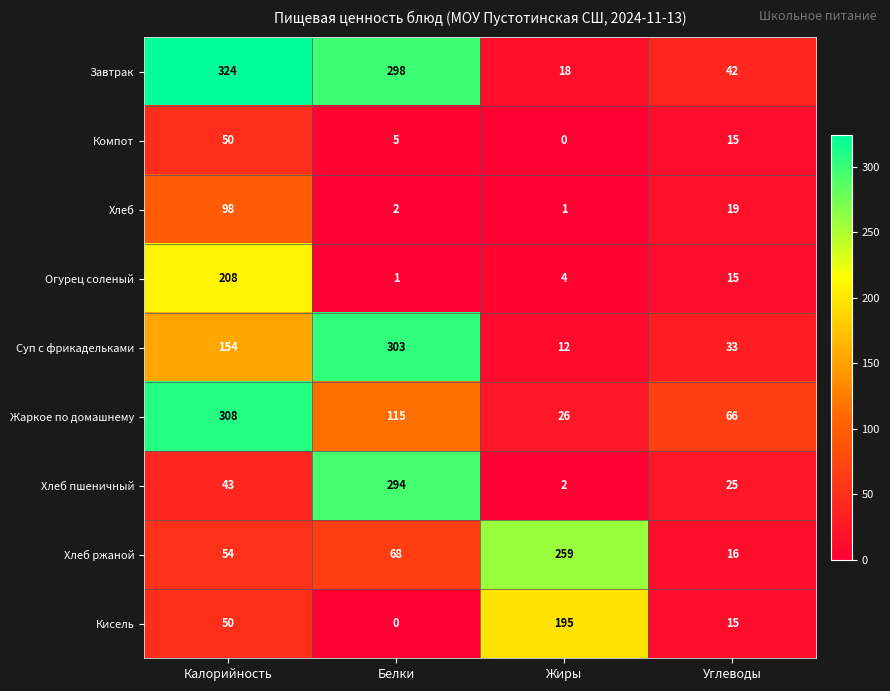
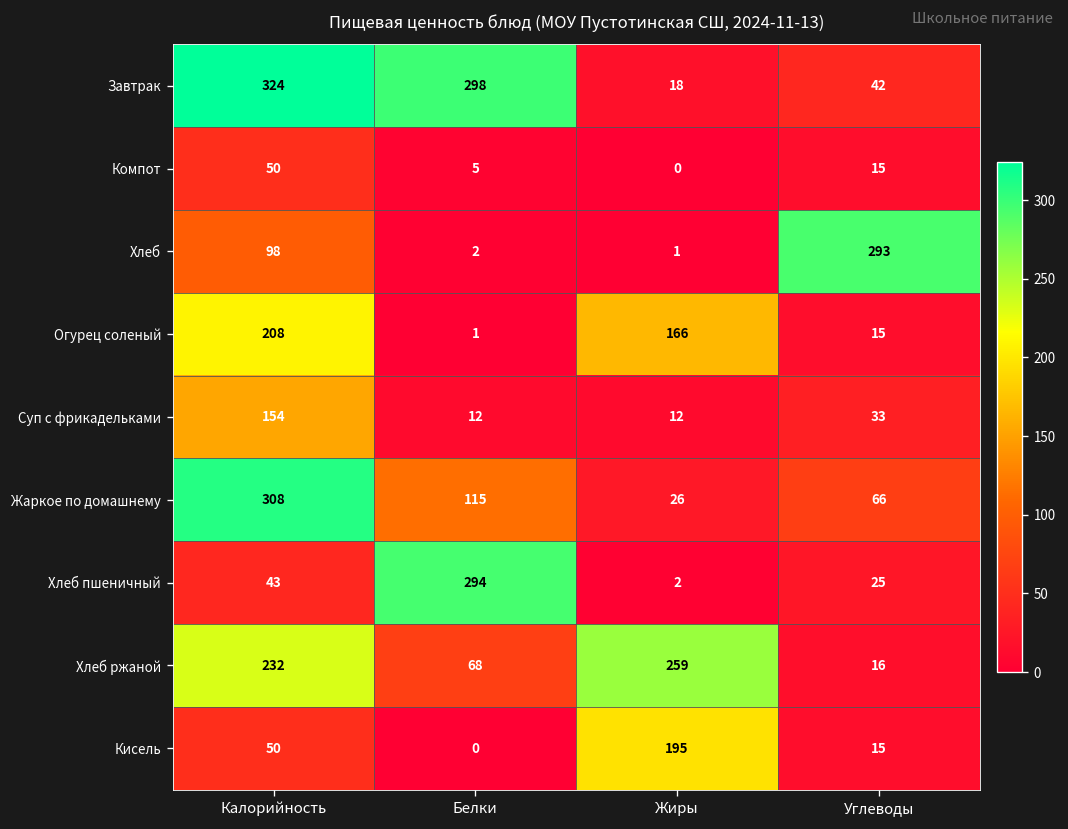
Хлеб, Углеводы: 19 -> 293
Огурец соленый, Жиры: 4 -> 166
Суп с фрикадельками, Белки: 303 -> 12
Хлеб ржаной, Калорийность: 54 -> 232
